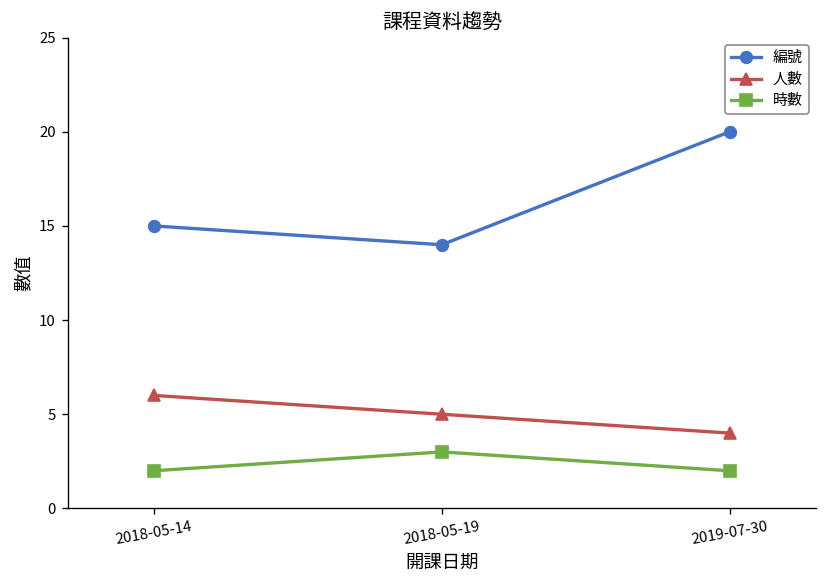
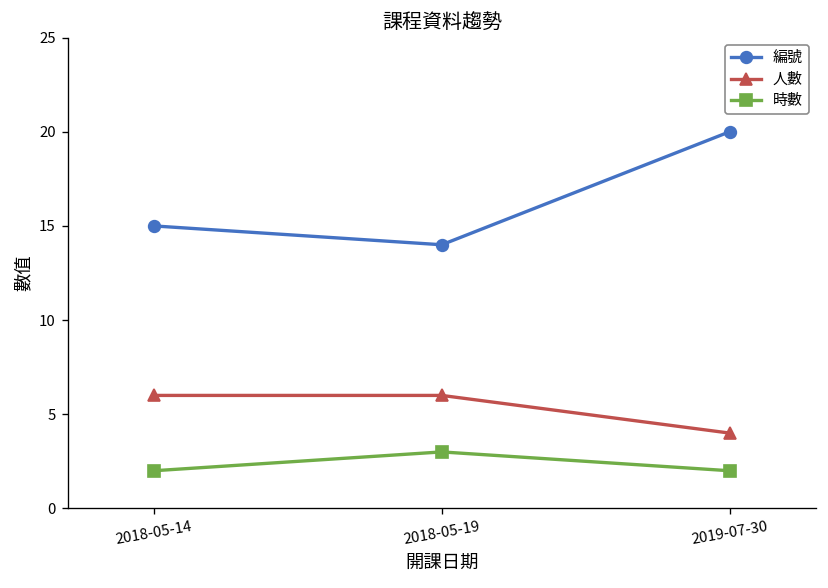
人數, 2018-05-19: 5 -> 6
